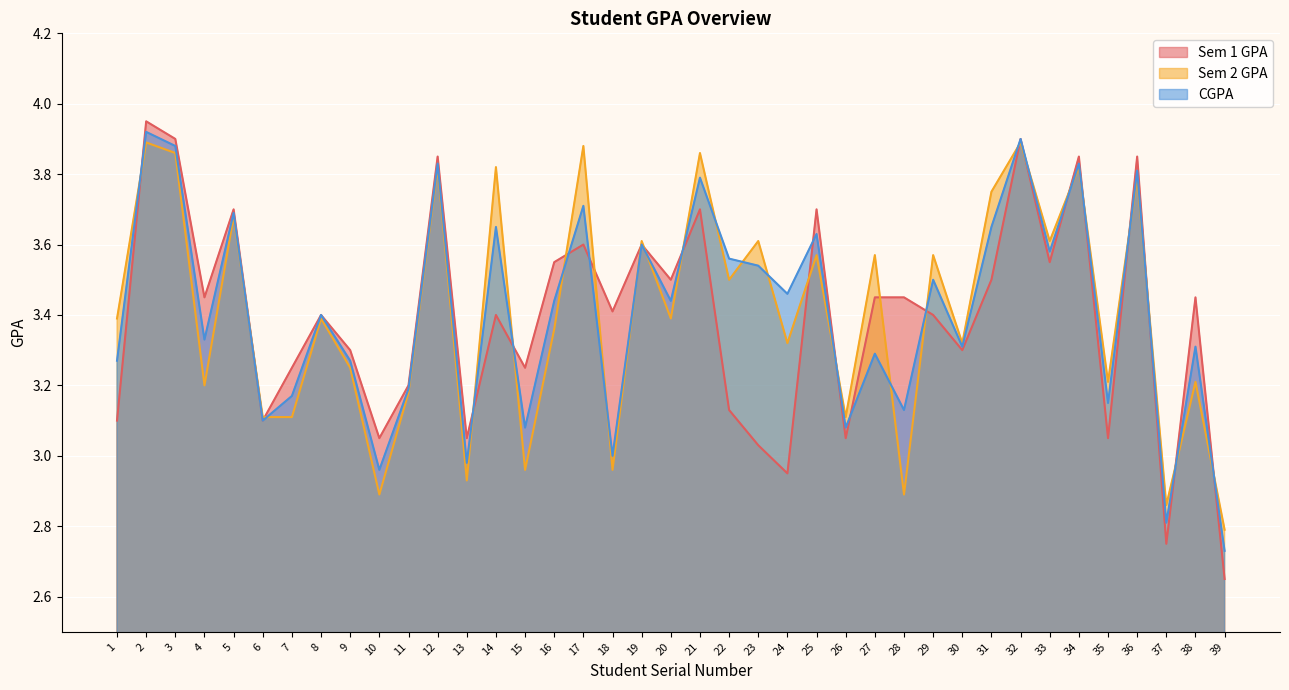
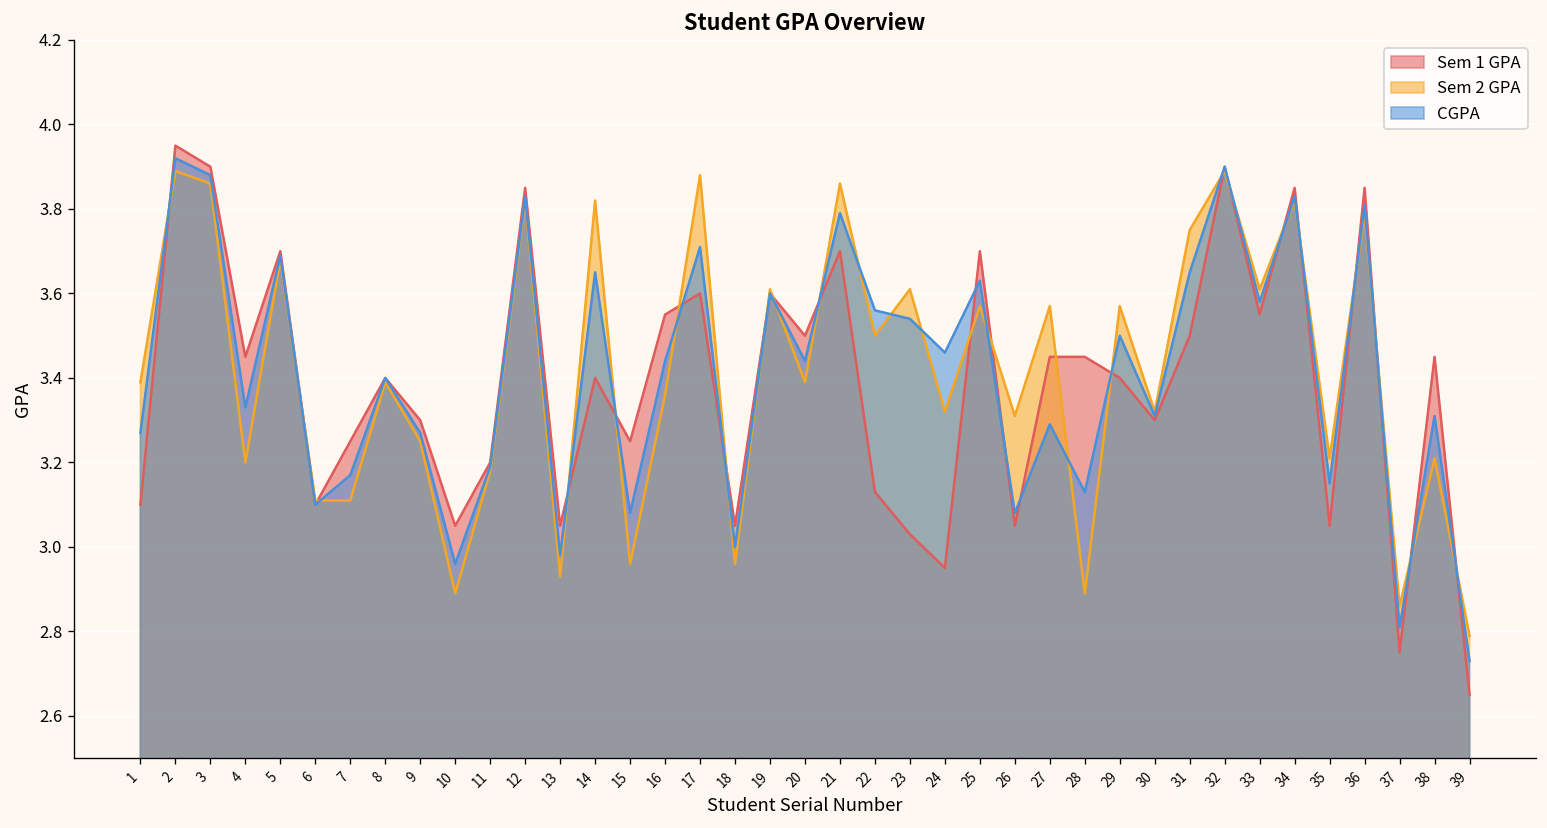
Sem 1 GPA, 18: 3.41 -> 3.05
Sem 2 GPA, 26: 3.11 -> 3.31
